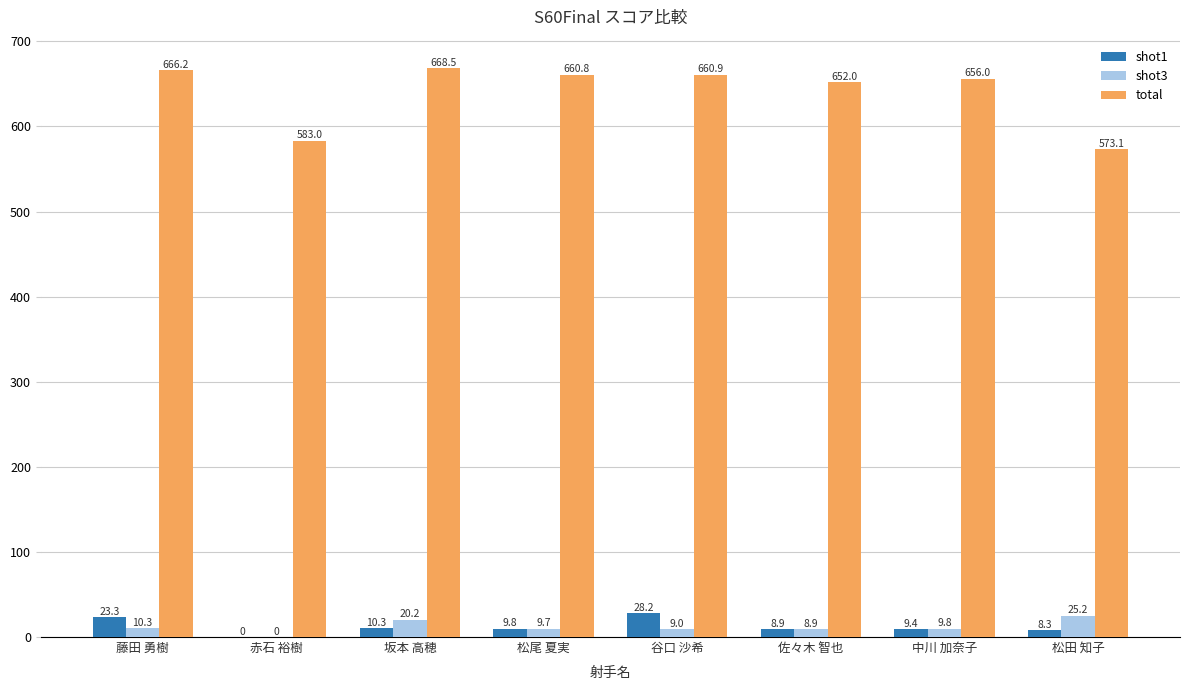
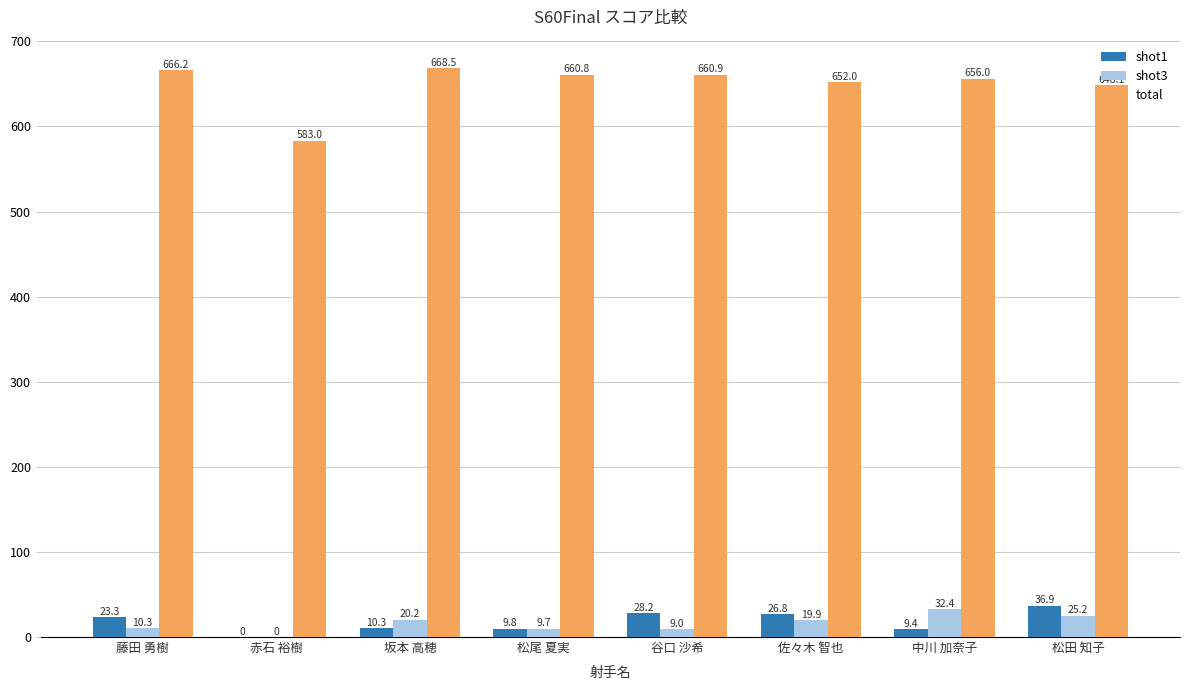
shot1, 佐々木 智也: 8.9 -> 26.8
shot3, 佐々木 智也: 8.9 -> 19.9
shot3, 中川 加奈子: 9.8 -> 32.4
shot1, 松田 知子: 8.3 -> 36.9
total, 松田 知子: 573.1 -> 648.1
